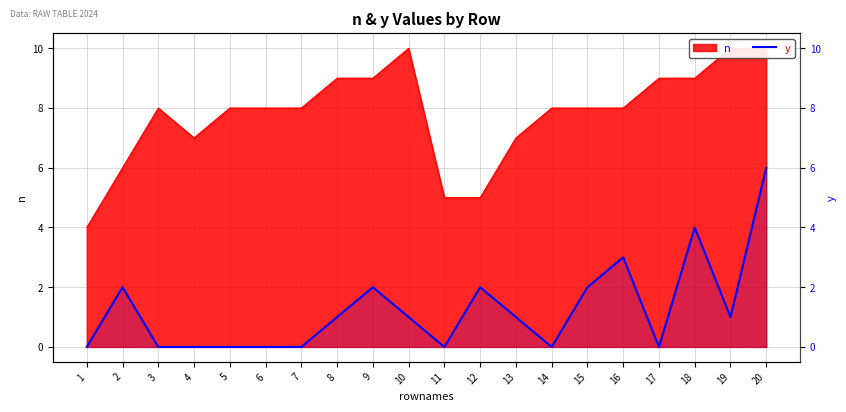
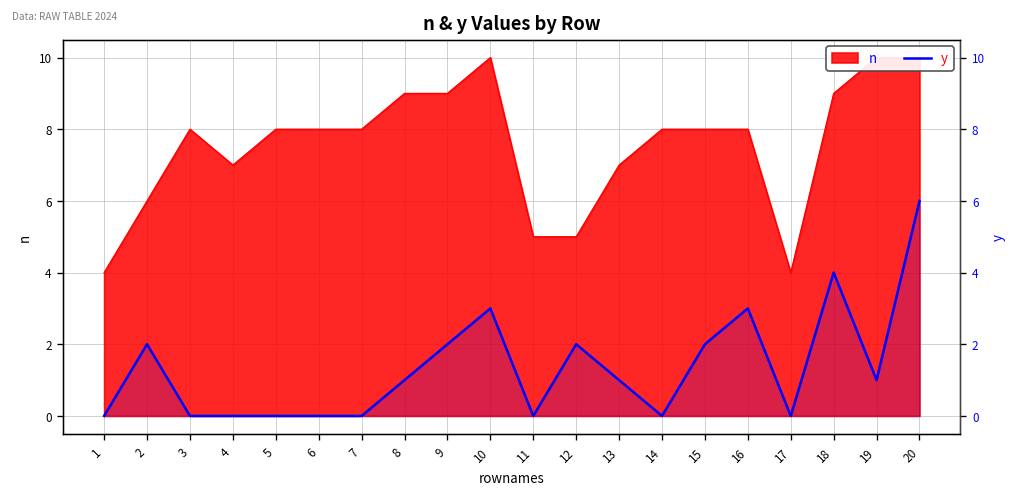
y, 10: 1 -> 3
n, 17: 9 -> 4
